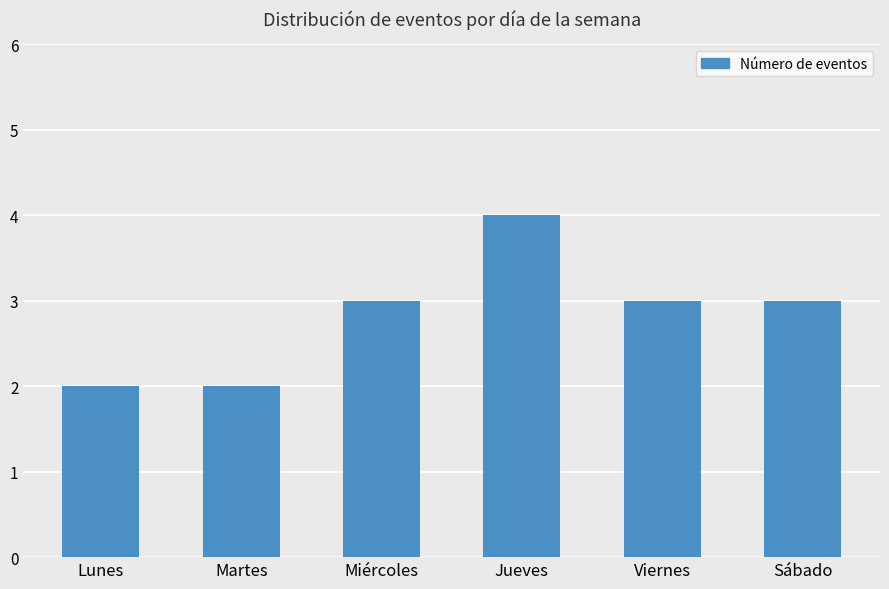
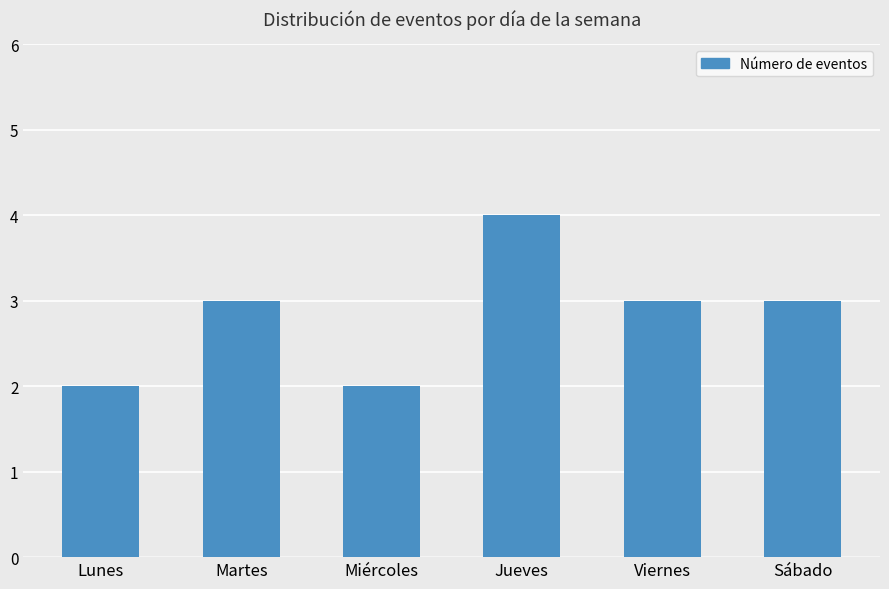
Martes: 2 -> 3
Miércoles: 3 -> 2
